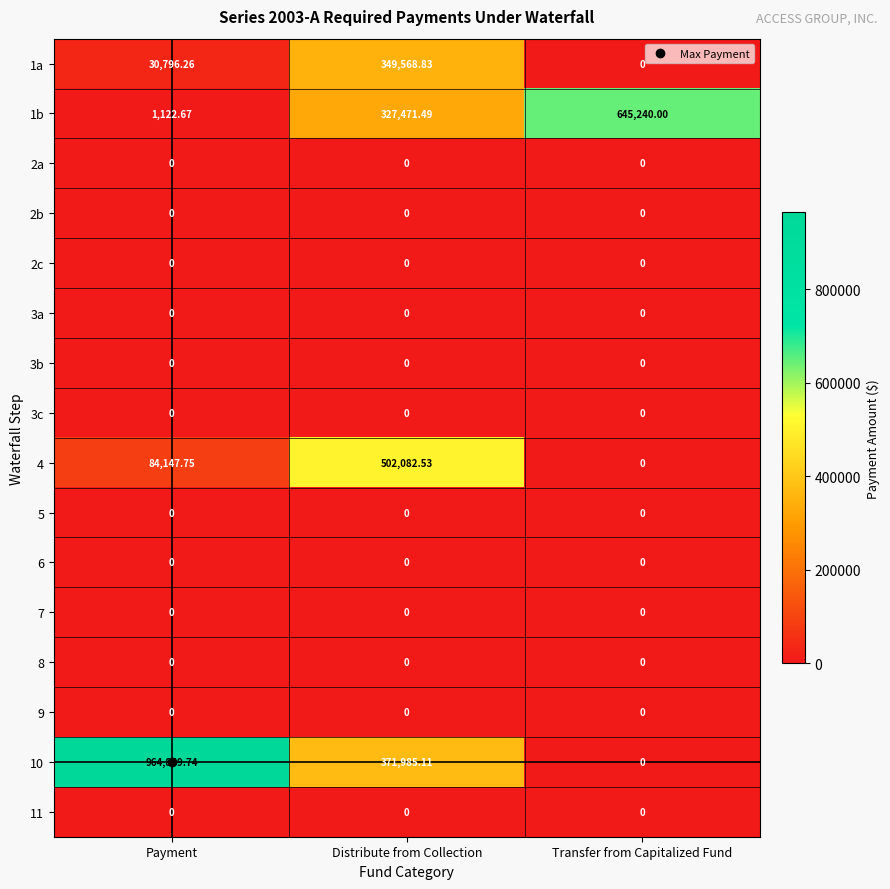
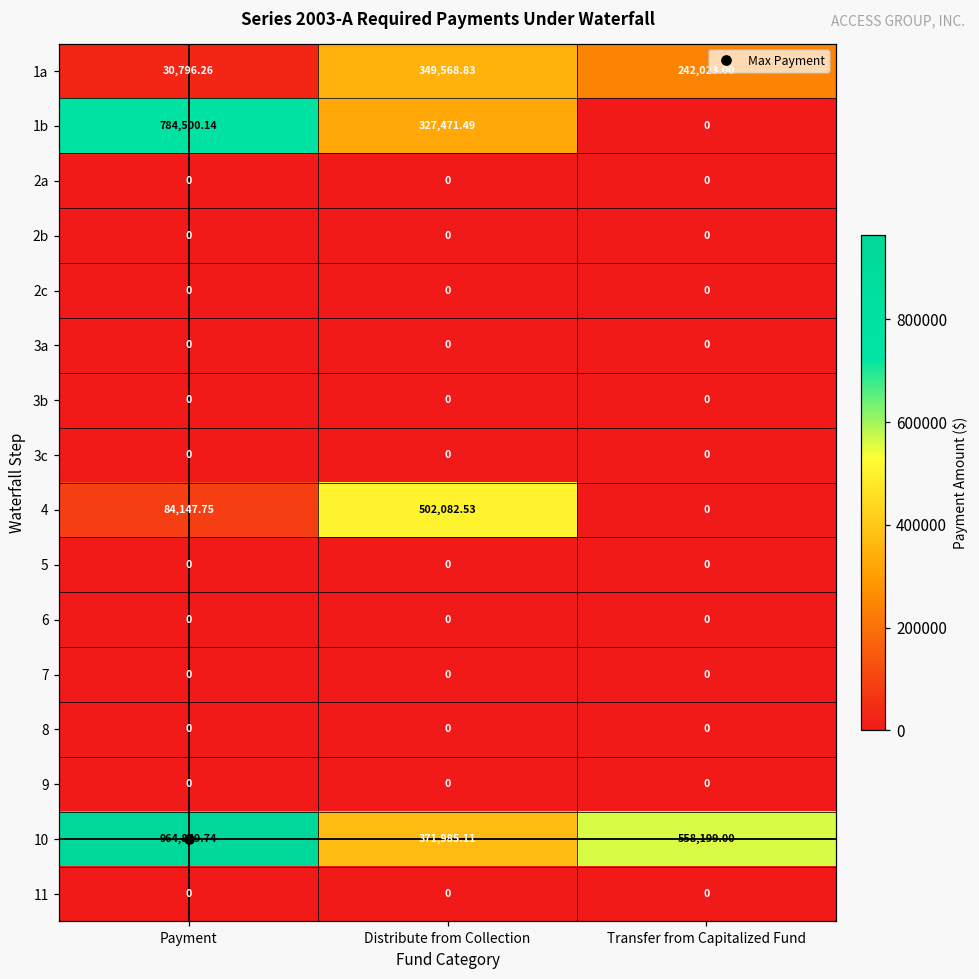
1a, Transfer from Capitalized Fund: 0 -> 242,023.00
1b, Payment: 1,122.67 -> 784,500.14
1b, Transfer from Capitalized Fund: 645,240.00 -> 0
10, Transfer from Capitalized Fund: 0 -> 558,199.00
